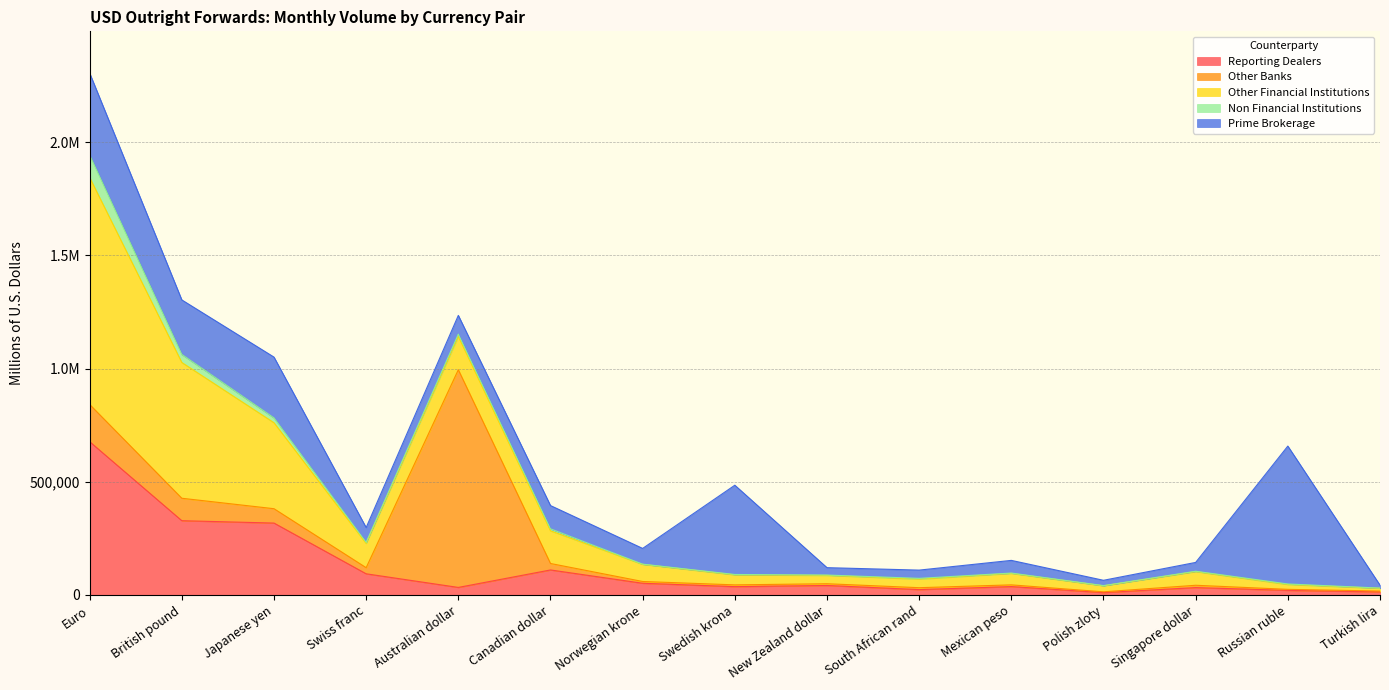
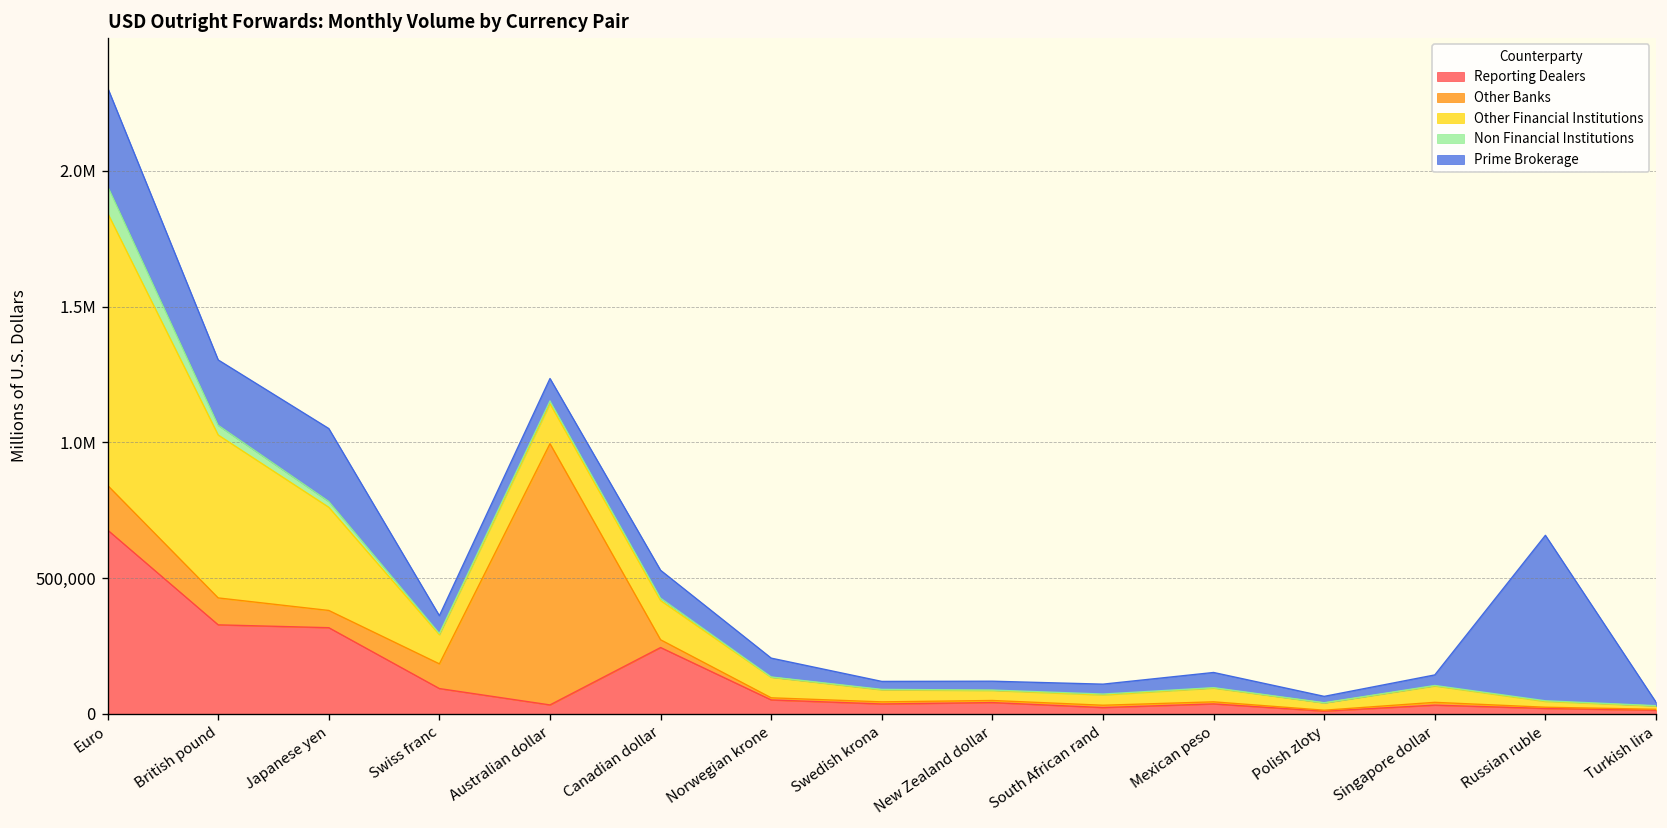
Other Banks, Swiss franc: 30,000 -> 90,000
Reporting Dealers, Canadian dollar: 110,000 -> 240,000
Prime Brokerage, Swedish krona: 390,000 -> 30,000
